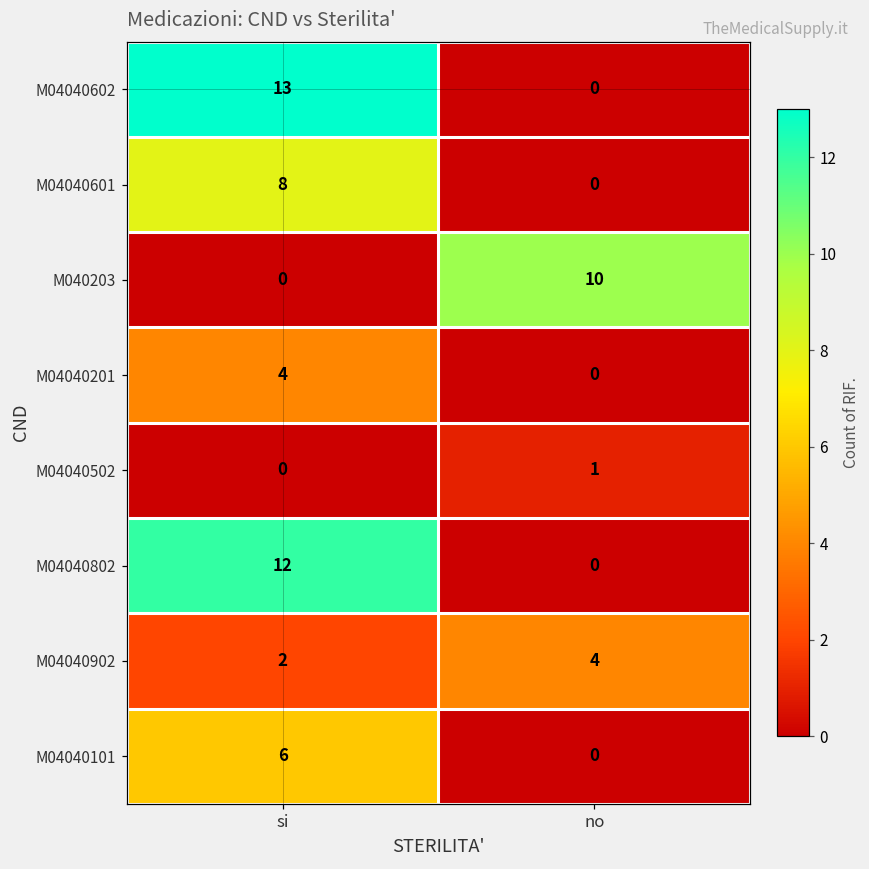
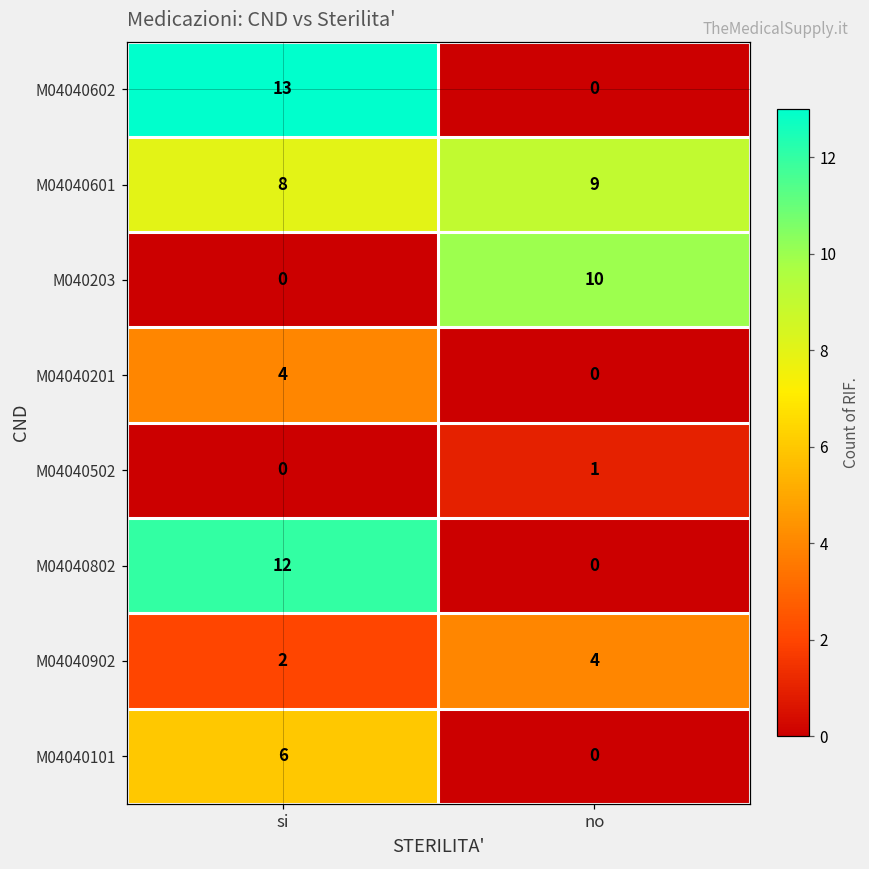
M04040601, no: 0 -> 9
